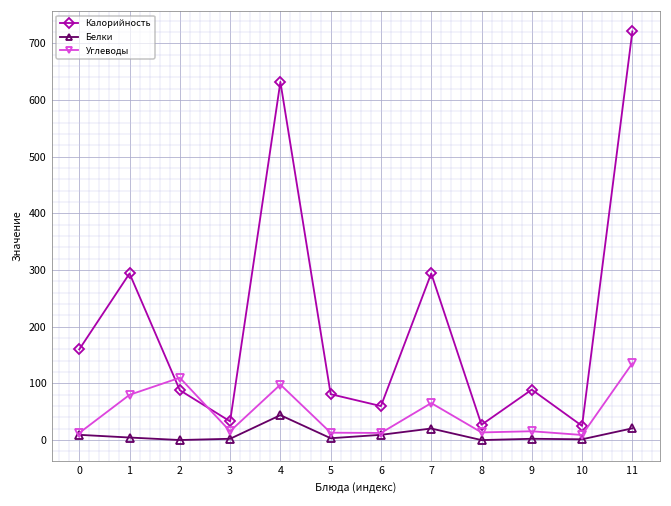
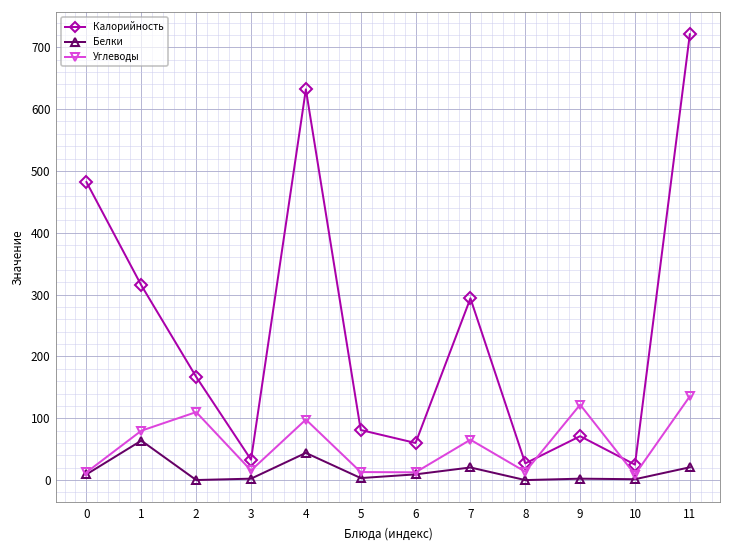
Калорийность, 0: 160 -> 480
Калорийность, 1: 290 -> 320
Белки, 1: 0 -> 60
Калорийность, 2: 90 -> 170
Калорийность, 9: 90 -> 70
Углеводы, 9: 20 -> 120
